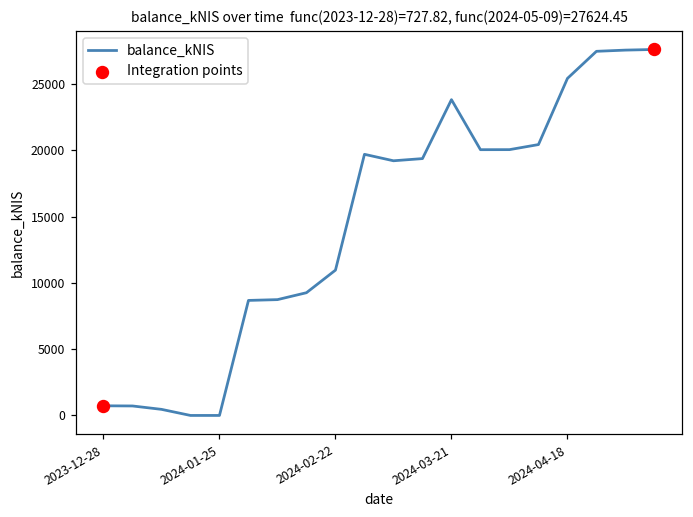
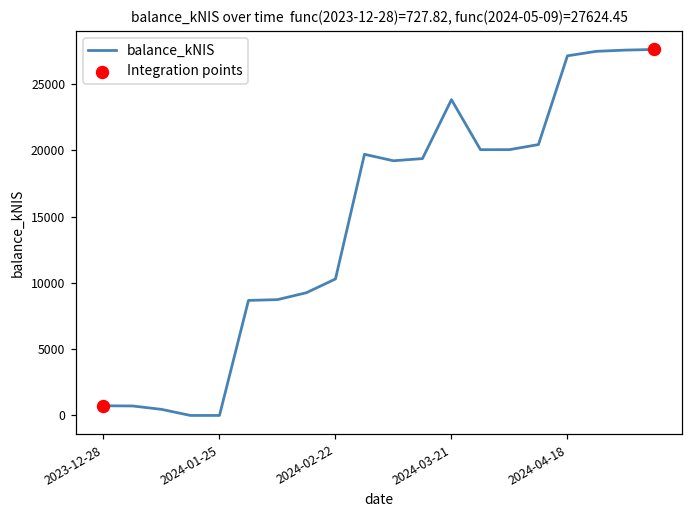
balance_kNIS, 2024-02-22: 11000 -> 10300
balance_kNIS, 2024-04-18: 25400 -> 27100
